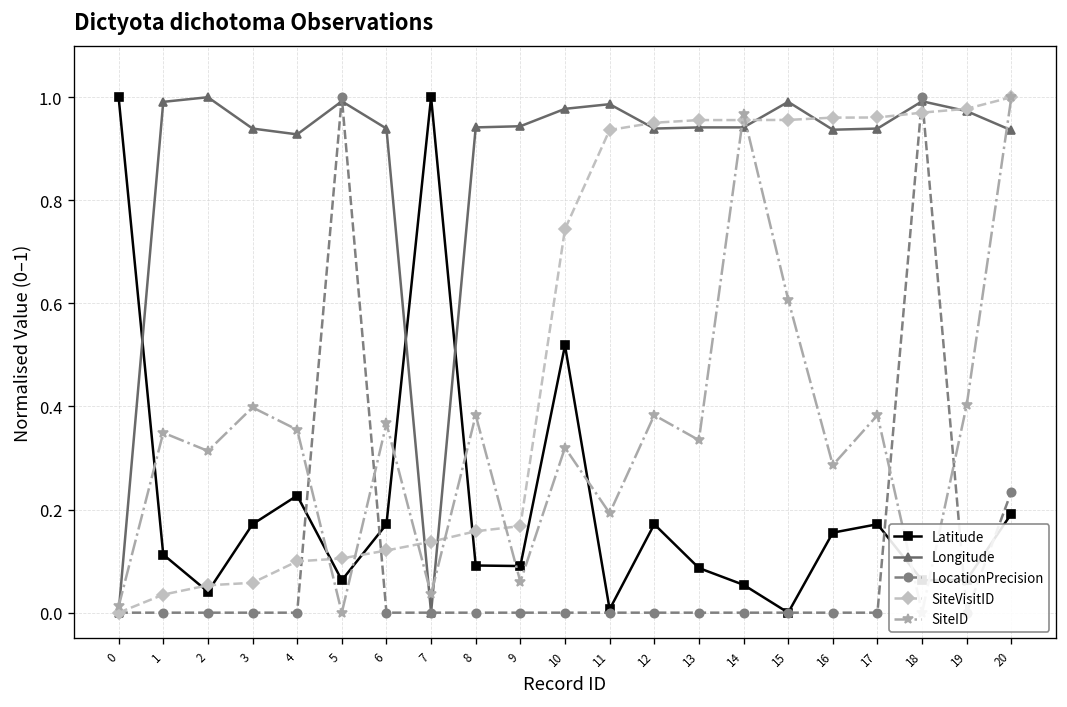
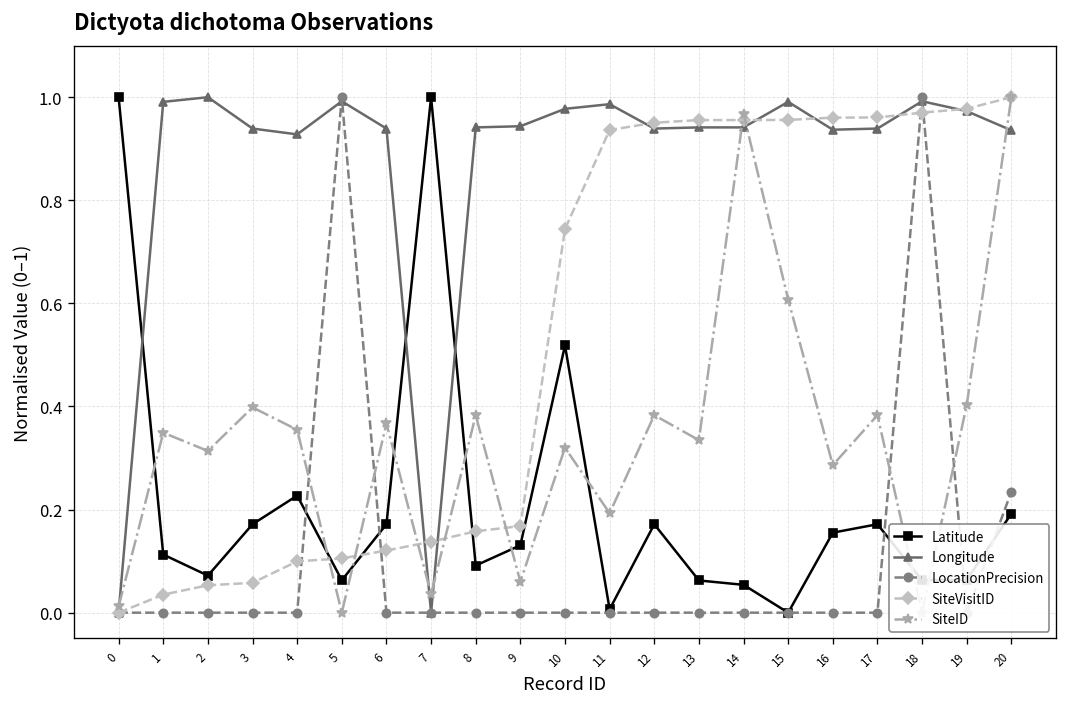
Latitude, 2: 0.04 -> 0.07
Latitude, 9: 0.09 -> 0.13
Latitude, 13: 0.09 -> 0.06
